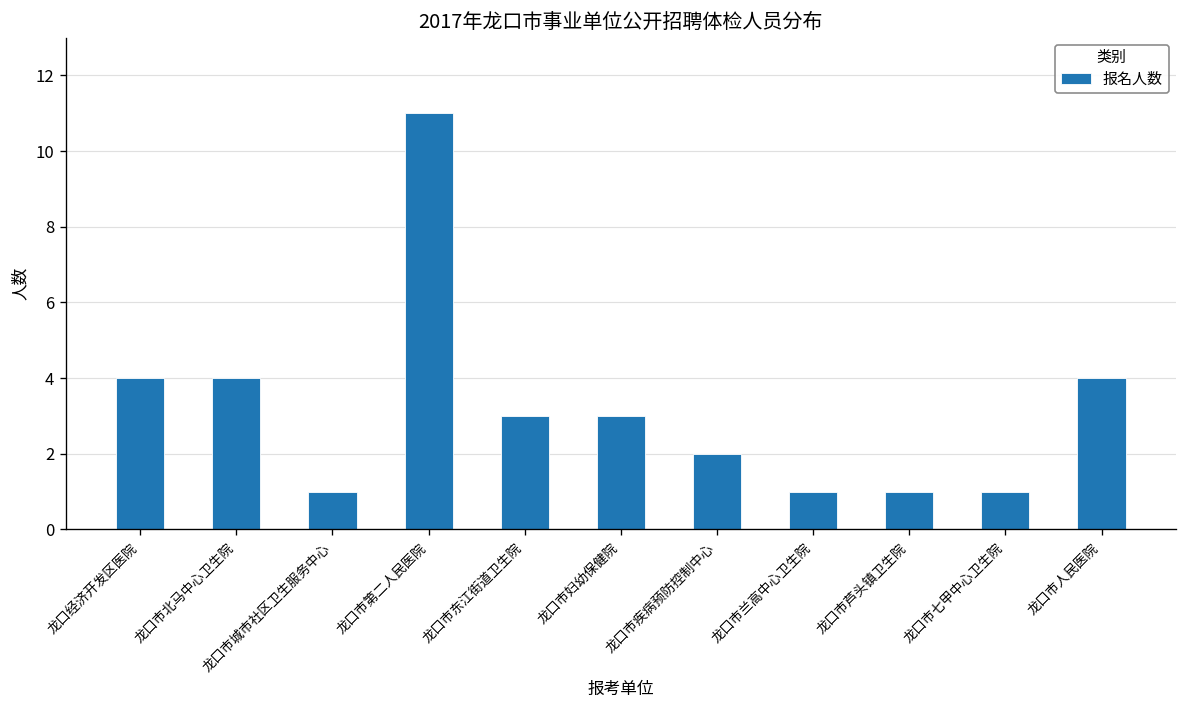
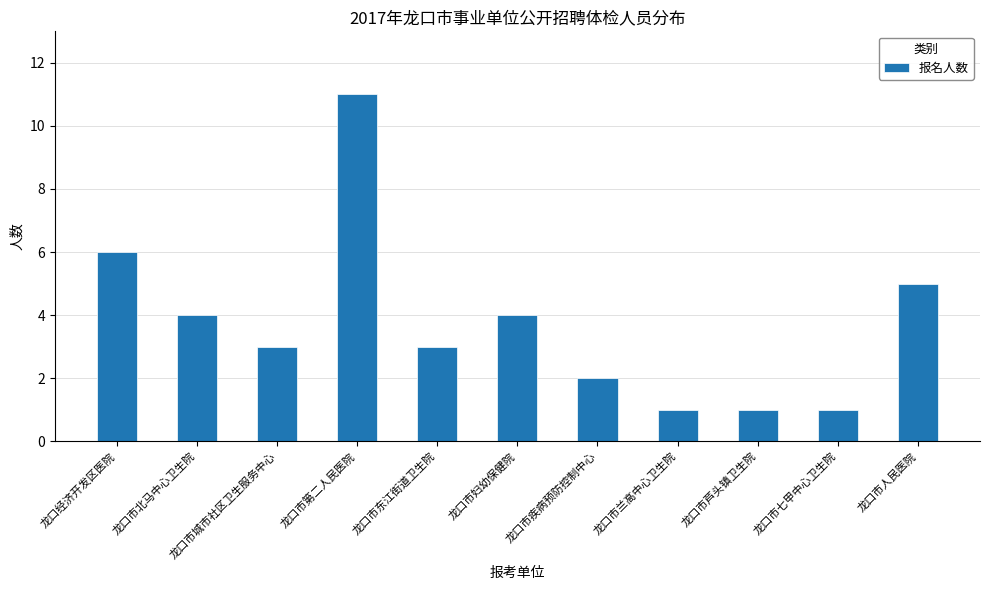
龙口经济开发区医院: 4 -> 6
龙口市城市社区卫生服务中心: 1 -> 3
龙口市妇幼保健院: 3 -> 4
龙口市人民医院: 4 -> 5
